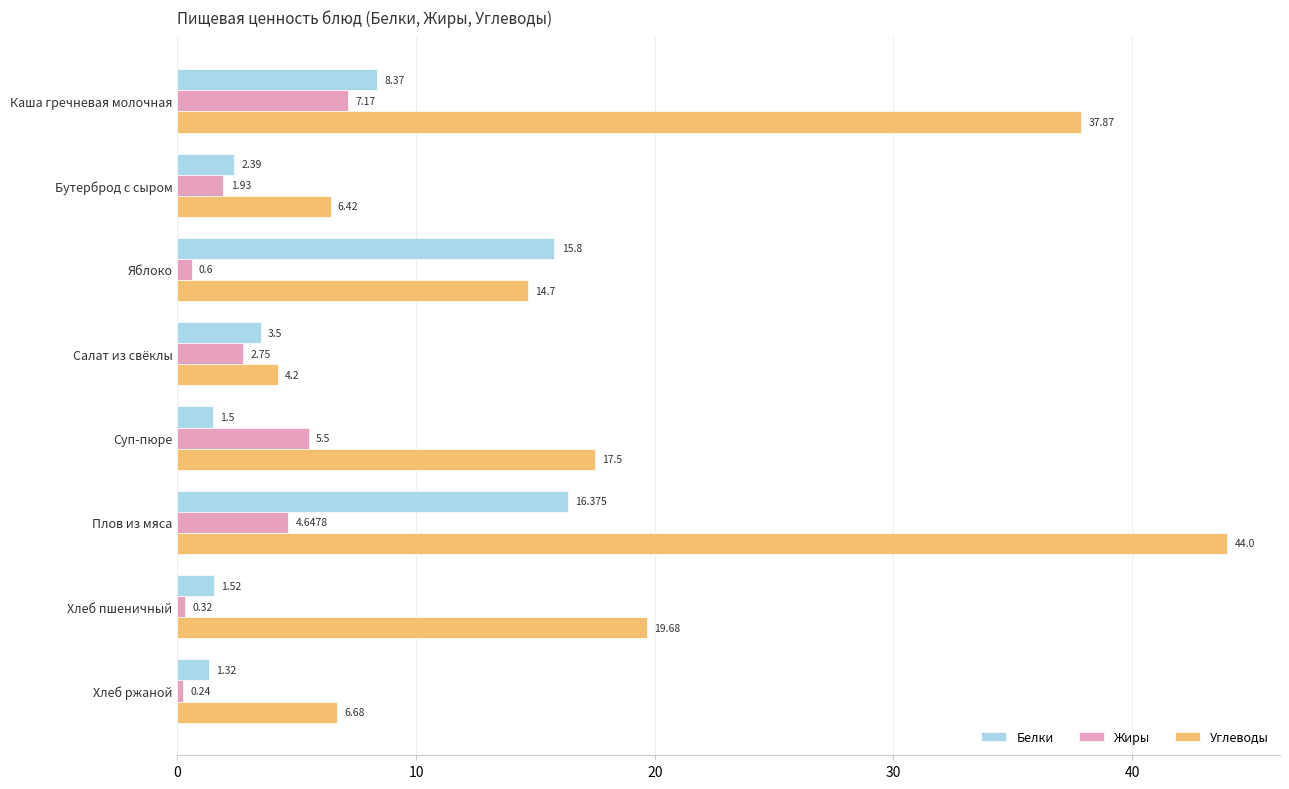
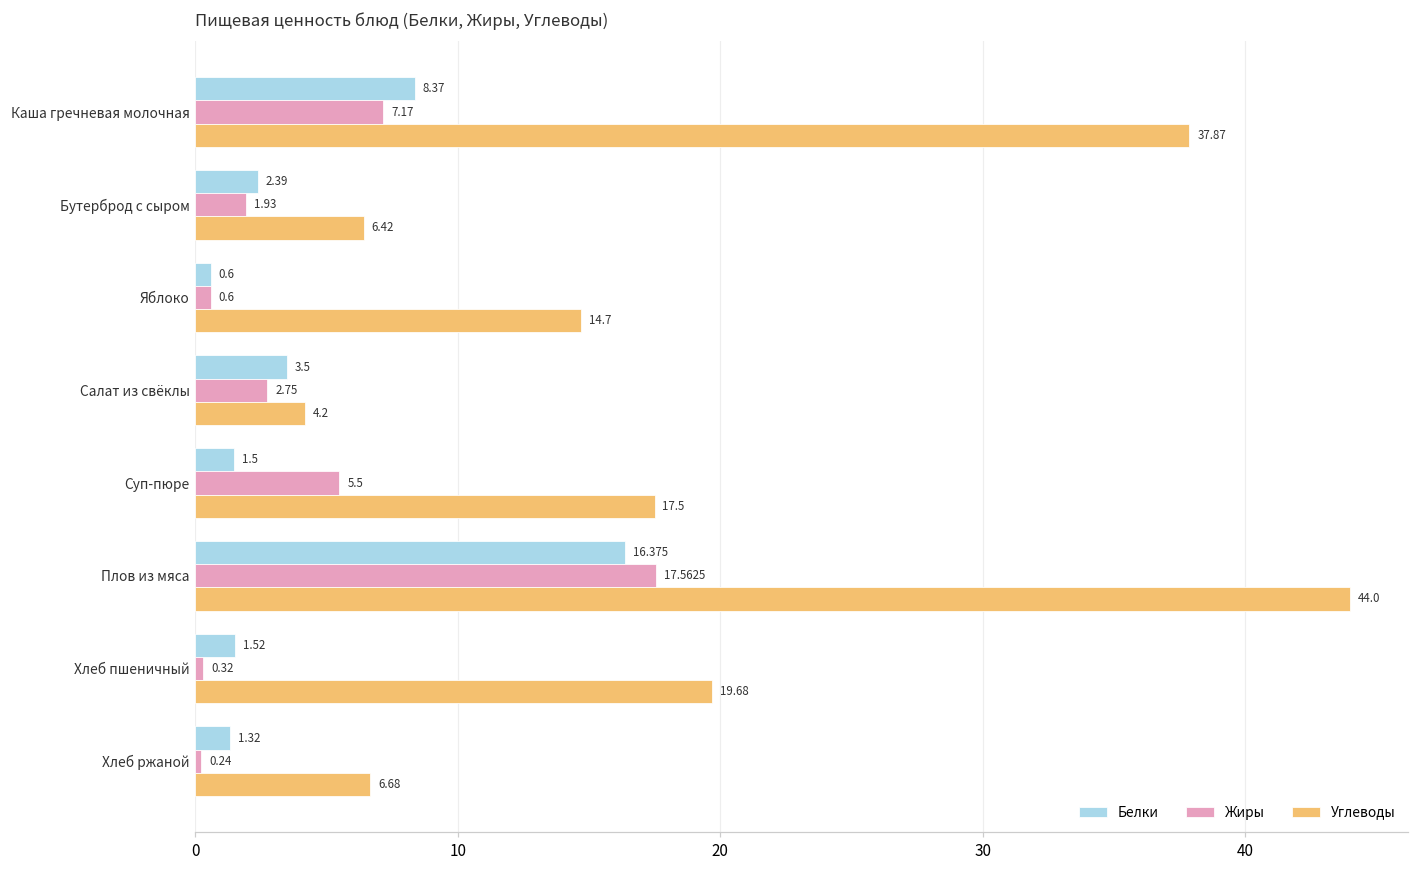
Белки, Яблоко: 15.8 -> 0.6
Жиры, Плов из мяса: 4.6478 -> 17.5625
